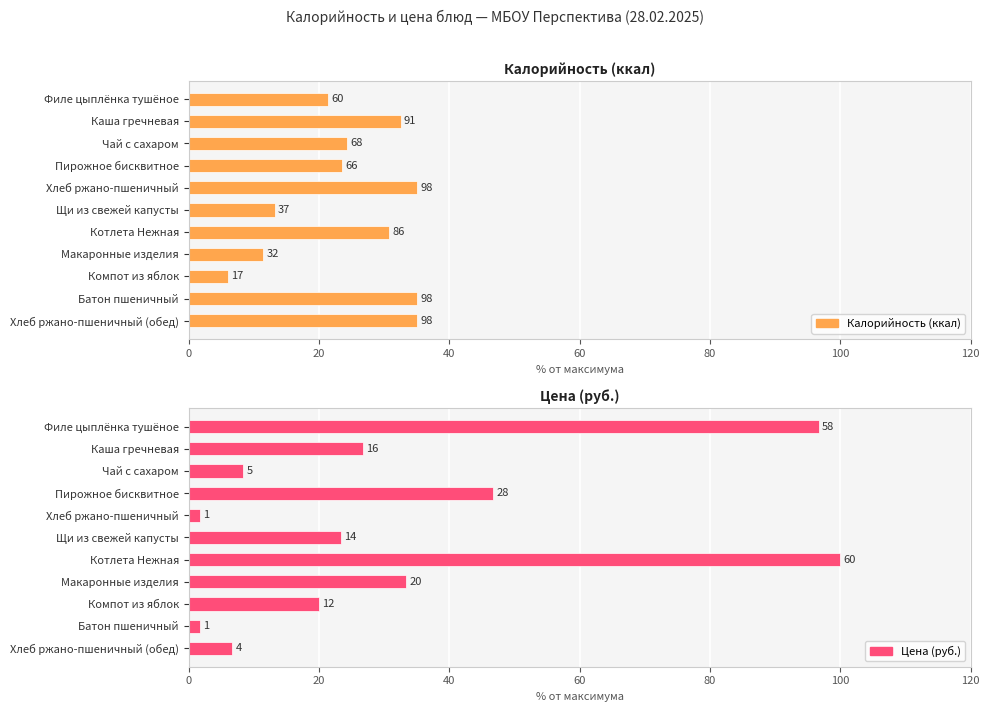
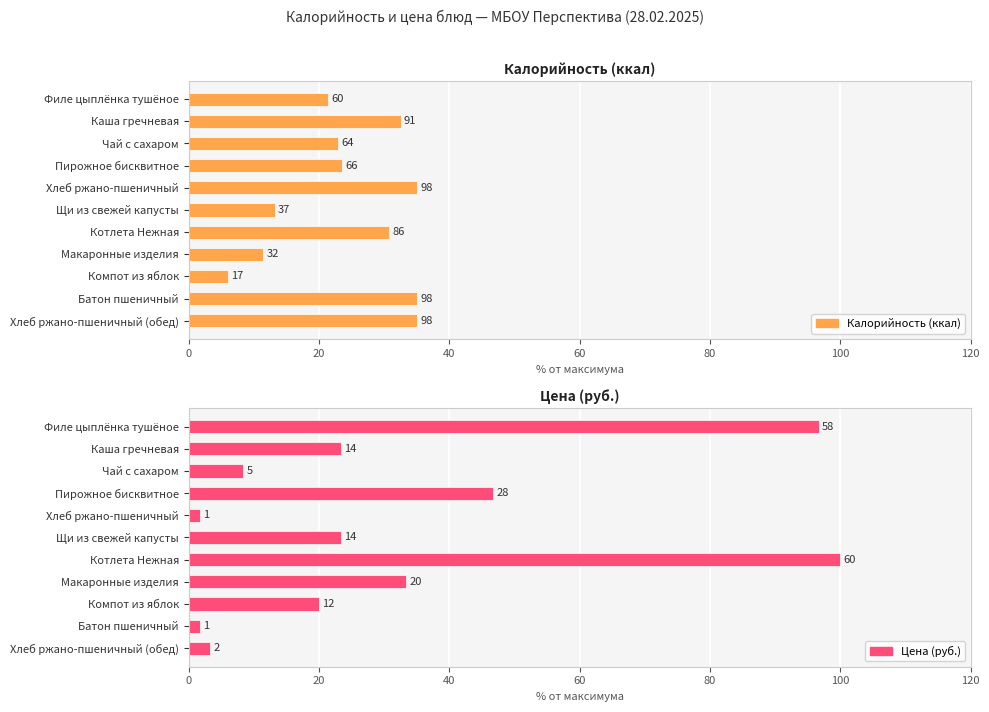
Калорийность (ккал), Чай с сахаром: 68 -> 64
Цена (руб.), Каша гречневая: 16 -> 14
Цена (руб.), Хлеб ржано-пшеничный (обед): 4 -> 2
